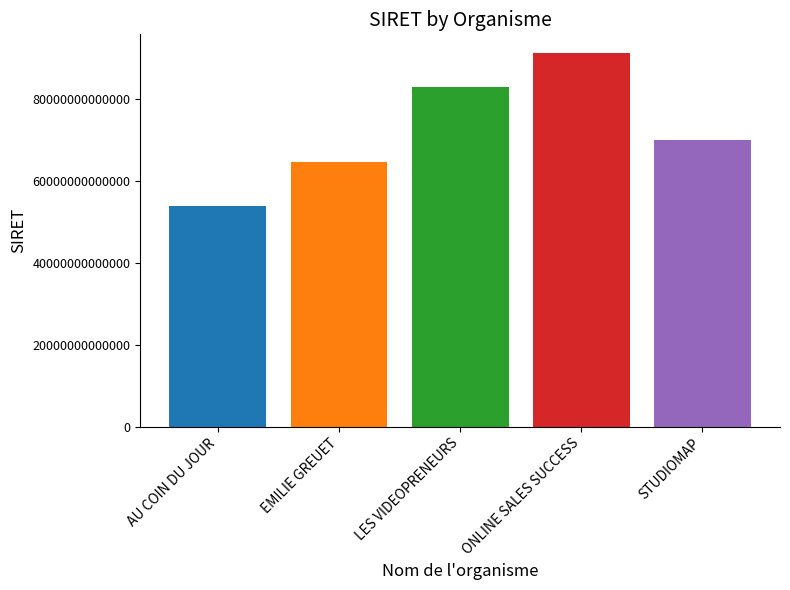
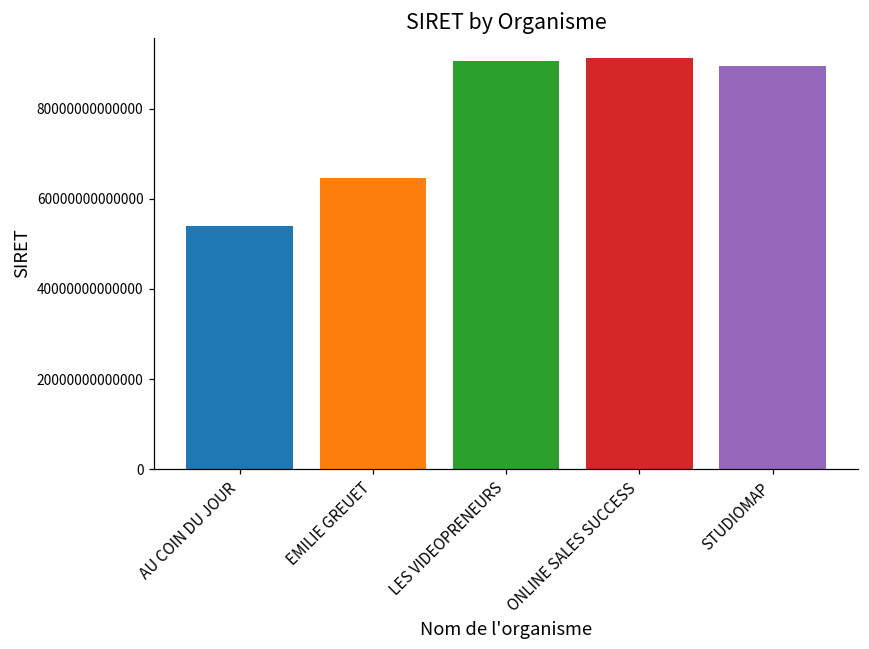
LES VIDEOPRENEURS: 83000000000000 -> 90000000000000
STUDIOMAP: 70000000000000 -> 89000000000000
